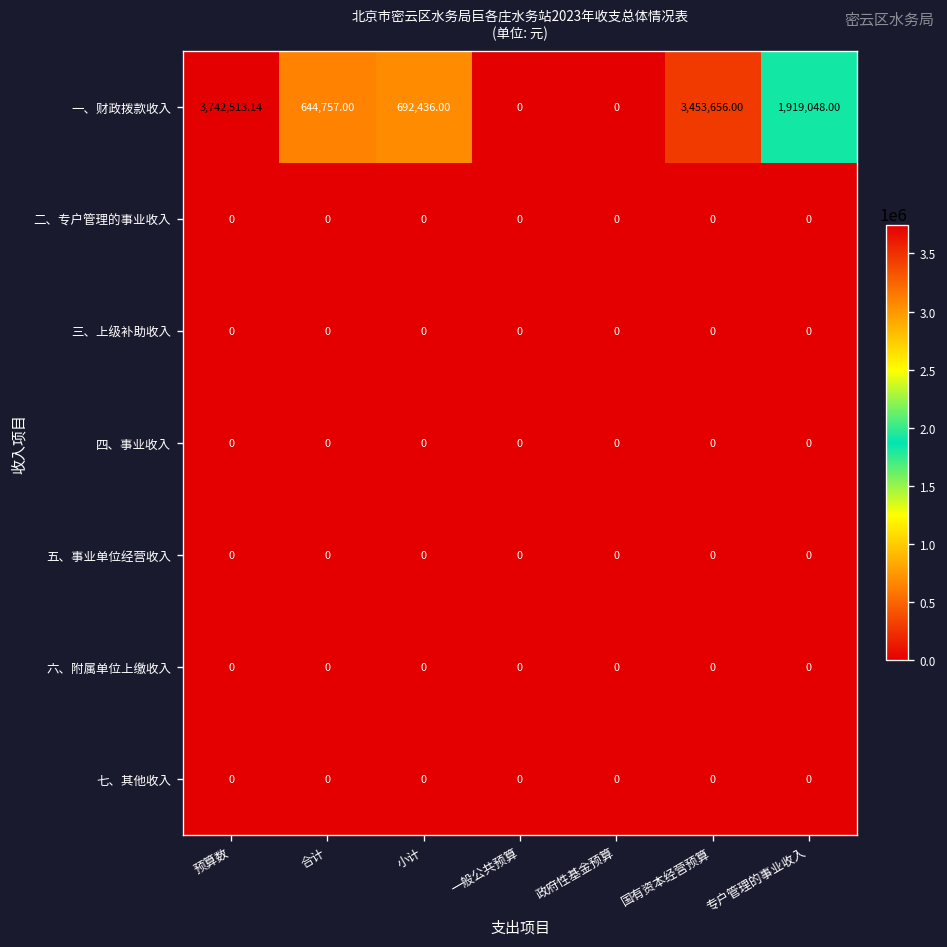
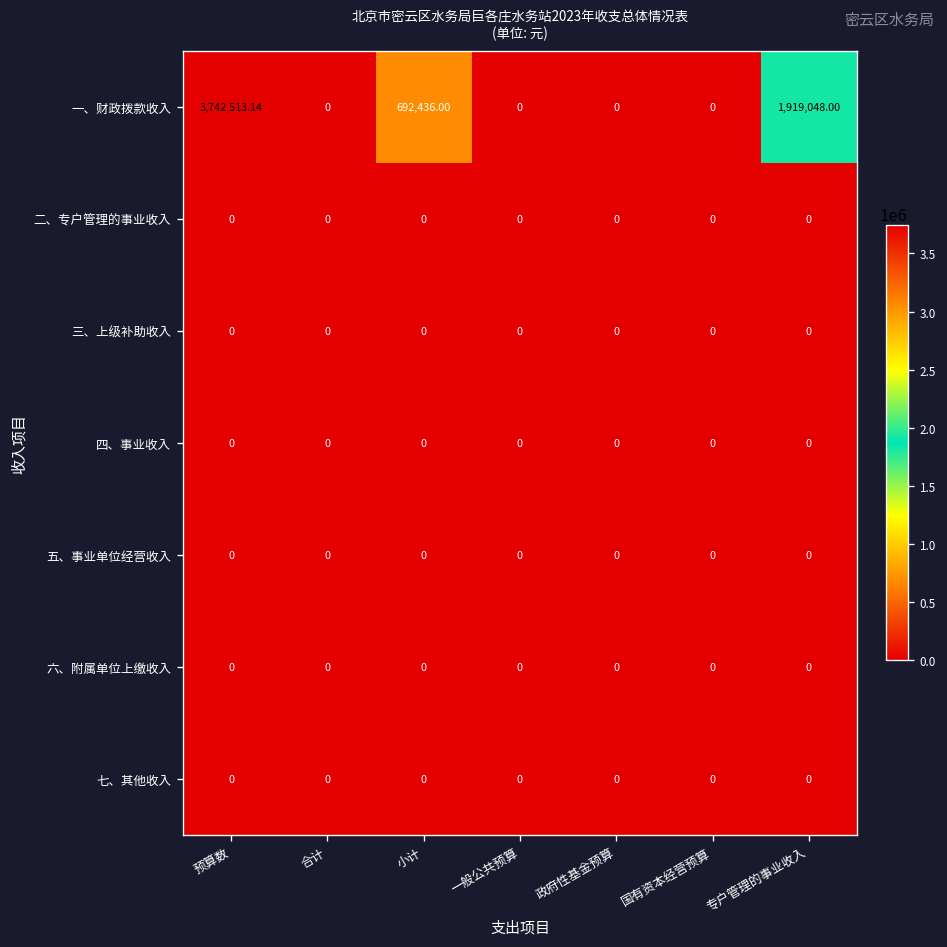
一、财政拨款收入, 合计: 644,757.00 -> 0
一、财政拨款收入, 国有资本经营预算: 3,453,656.00 -> 0
